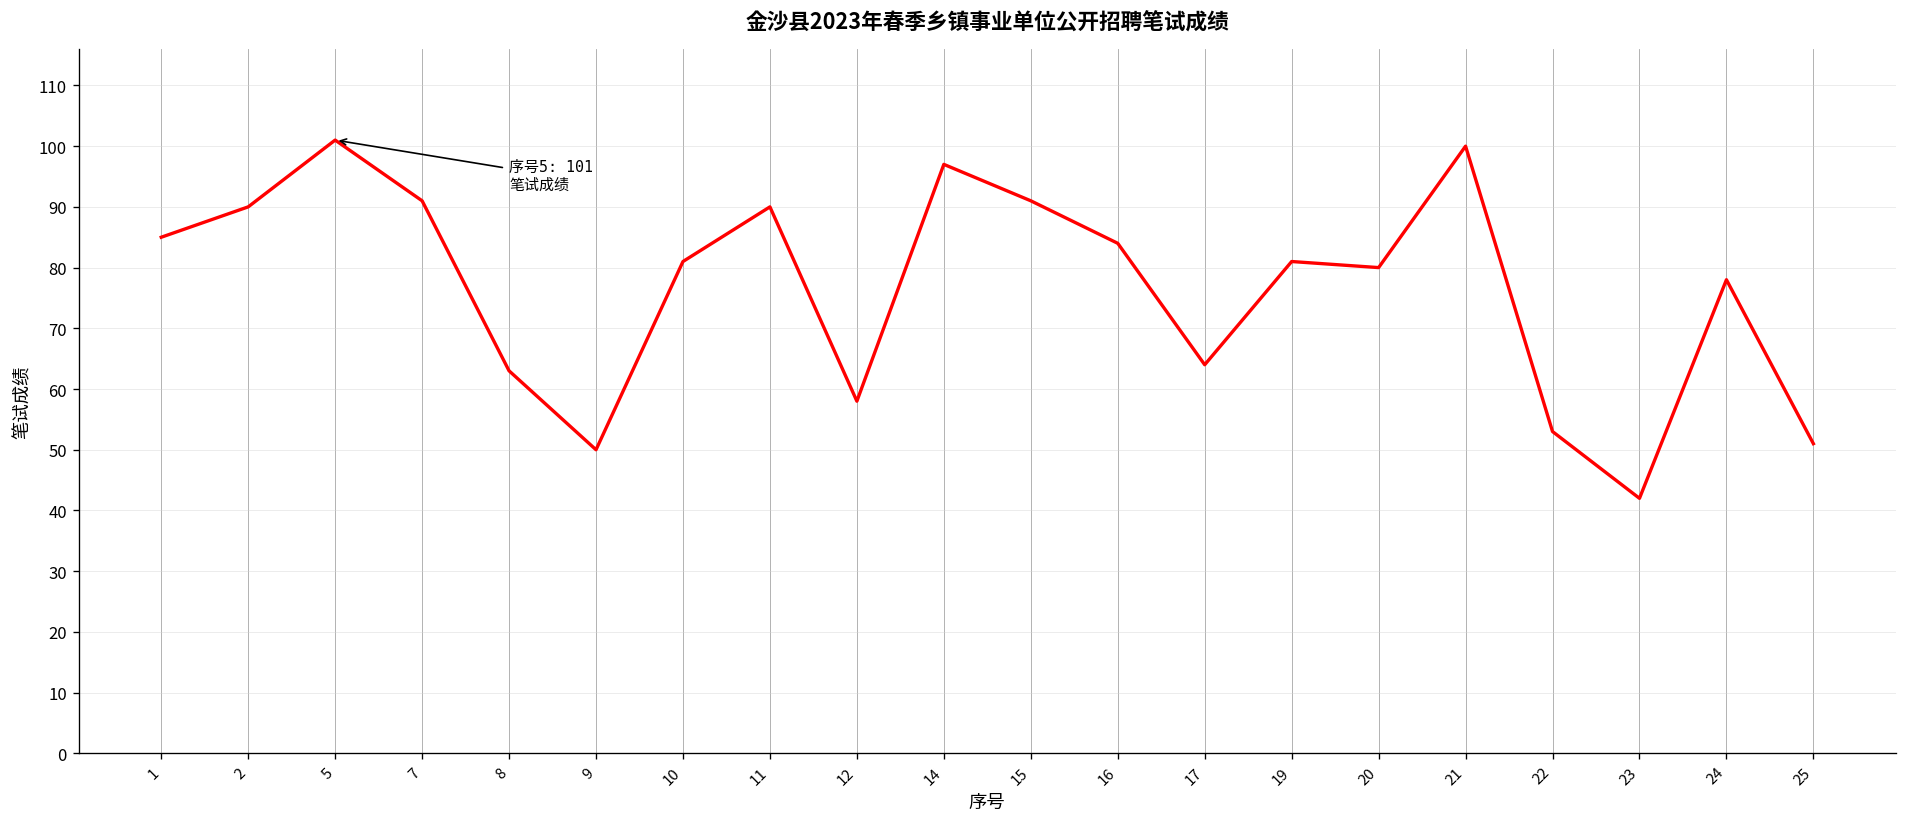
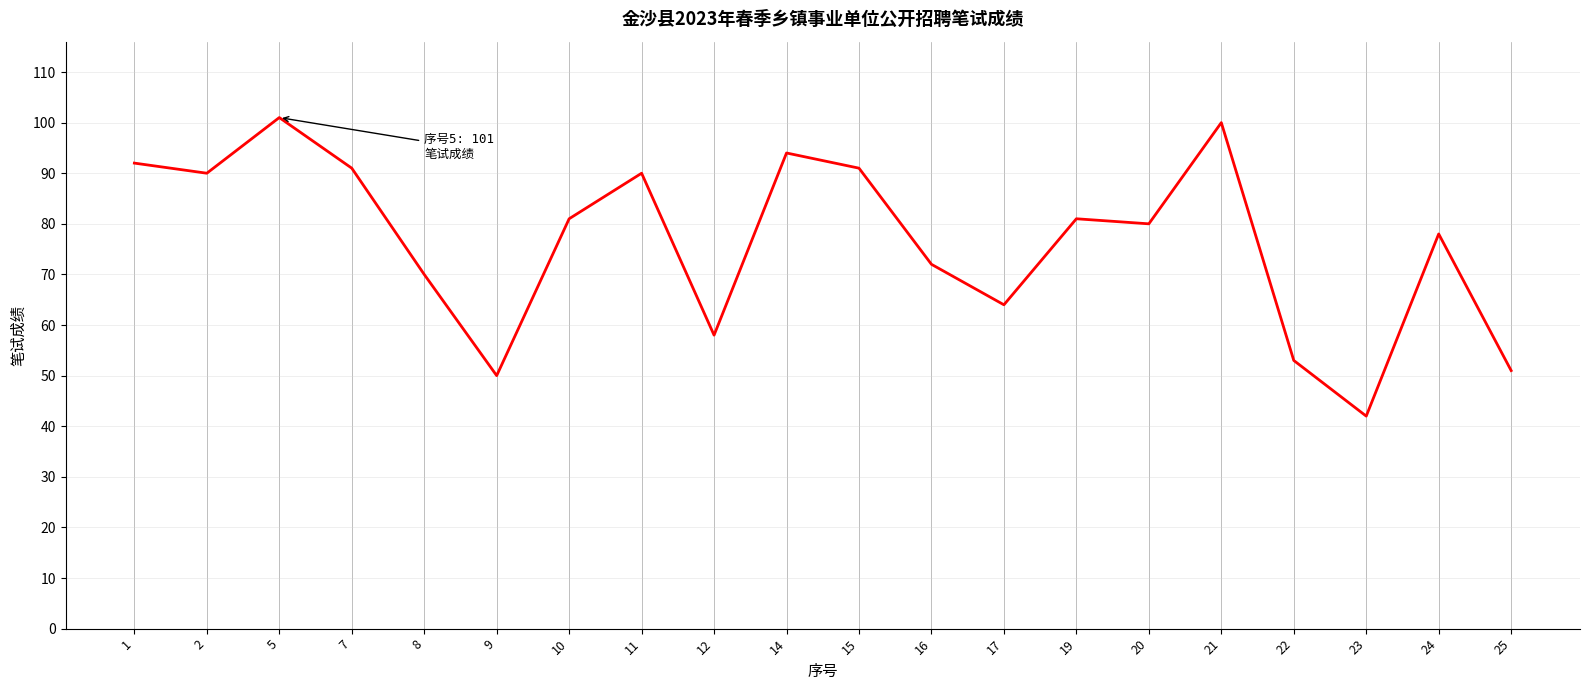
1: 85 -> 92
8: 63 -> 70
14: 97 -> 94
16: 84 -> 72
